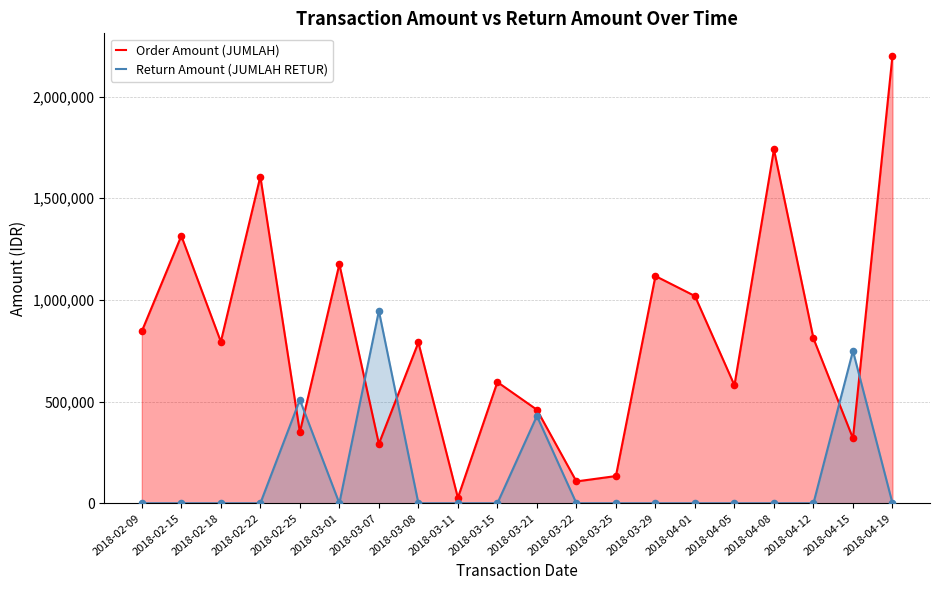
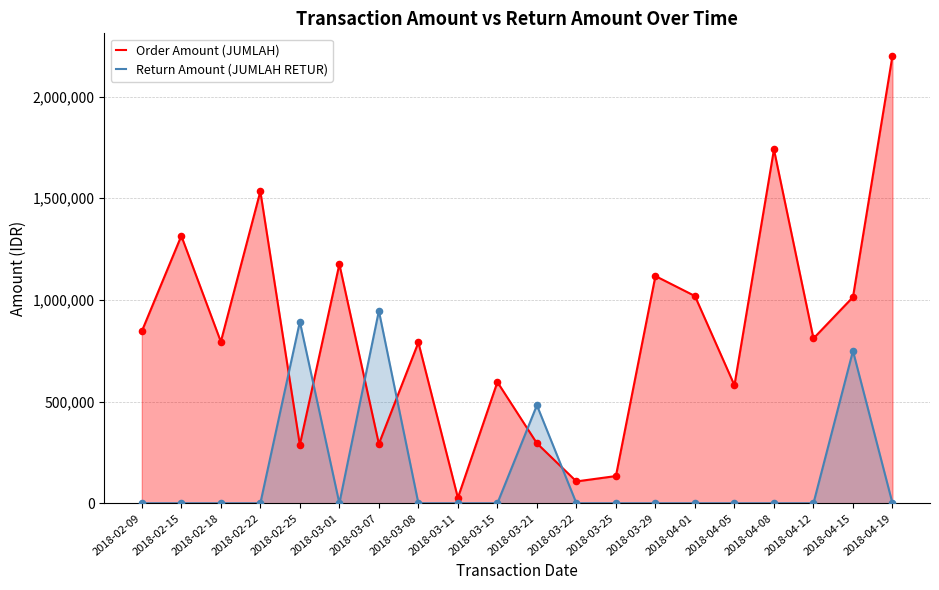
Order Amount (JUMLAH), 2018-02-22: 1,610,000 -> 1,530,000
Order Amount (JUMLAH), 2018-02-25: 350,000 -> 290,000
Return Amount (JUMLAH RETUR), 2018-02-25: 510,000 -> 890,000
Order Amount (JUMLAH), 2018-03-21: 460,000 -> 290,000
Return Amount (JUMLAH RETUR), 2018-03-21: 430,000 -> 480,000
Order Amount (JUMLAH), 2018-04-15: 320,000 -> 1,010,000
